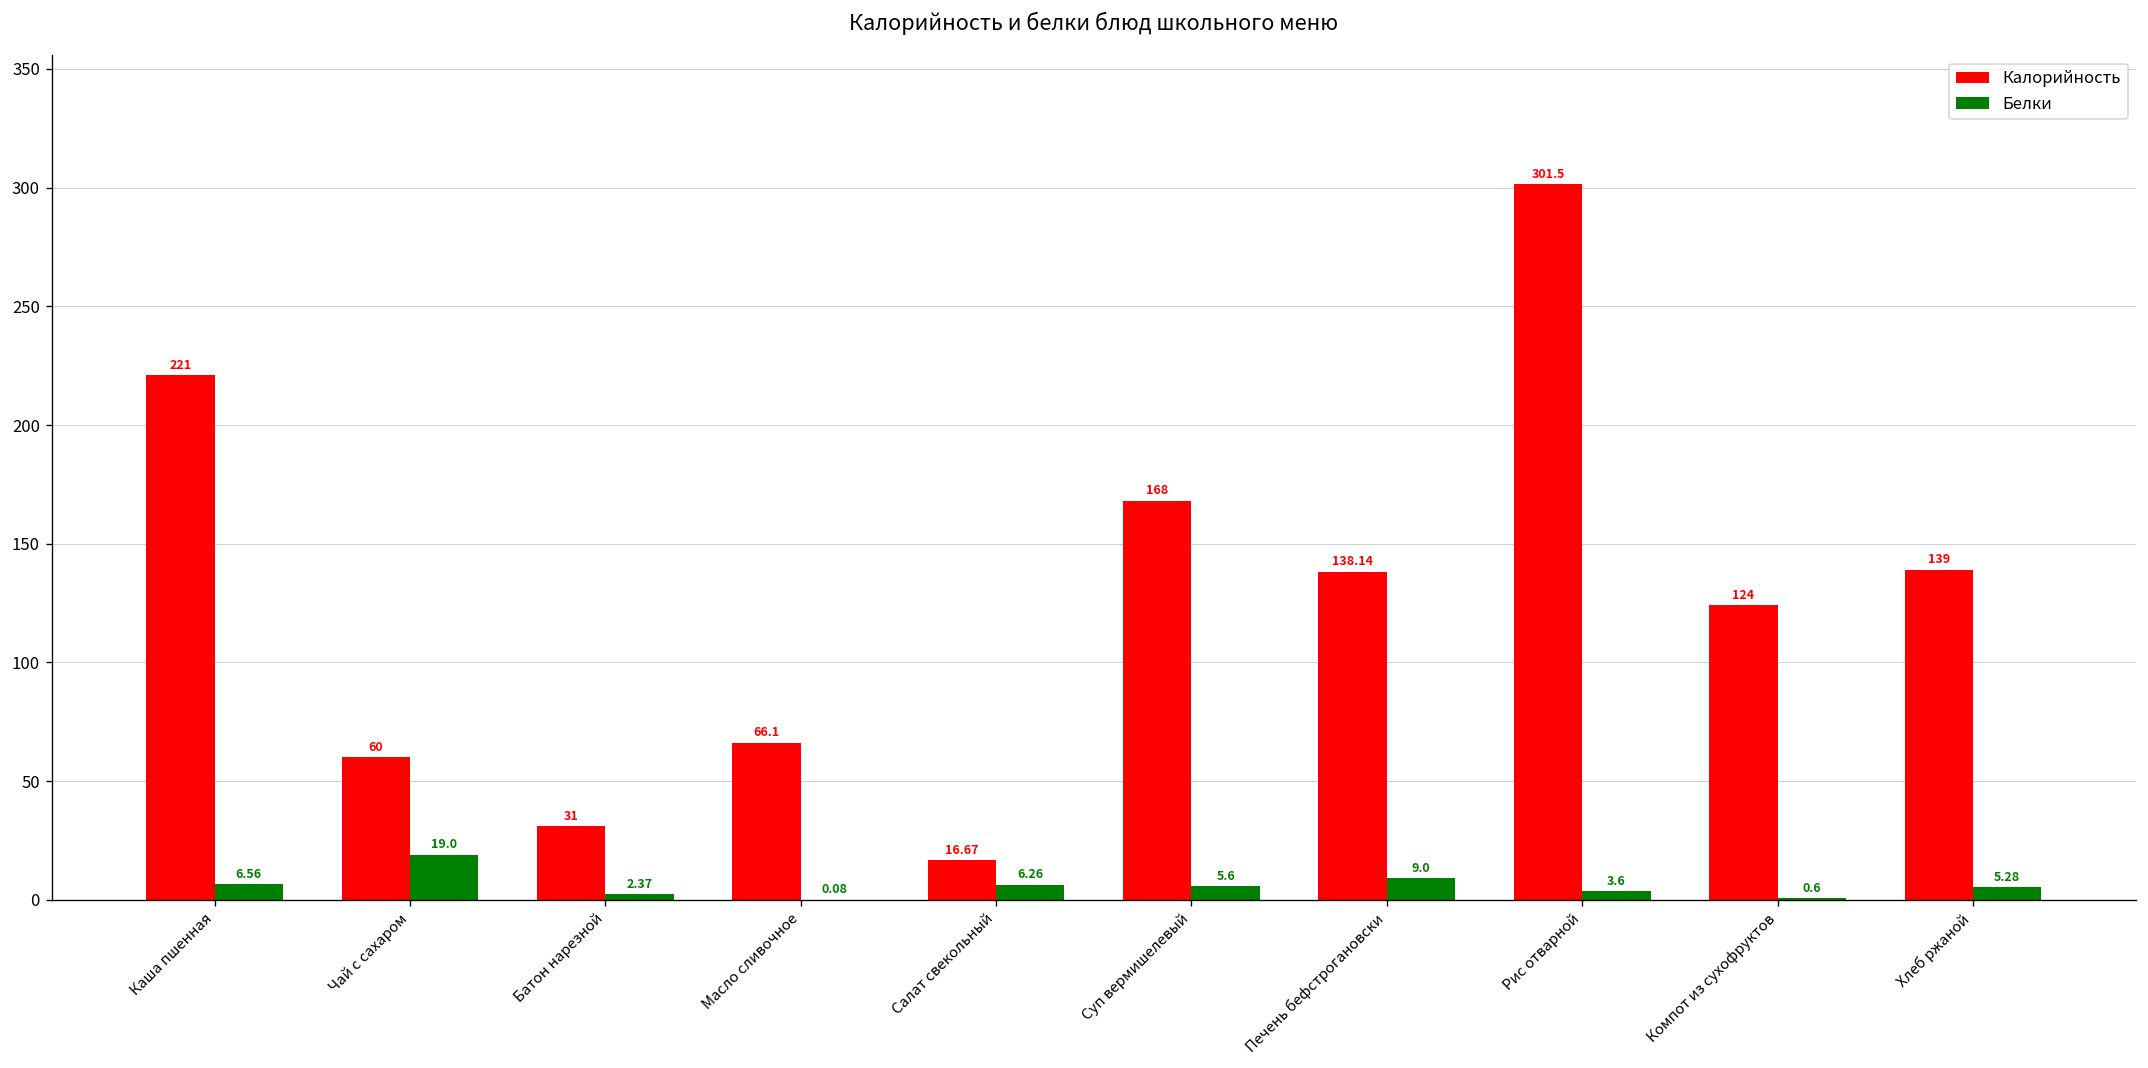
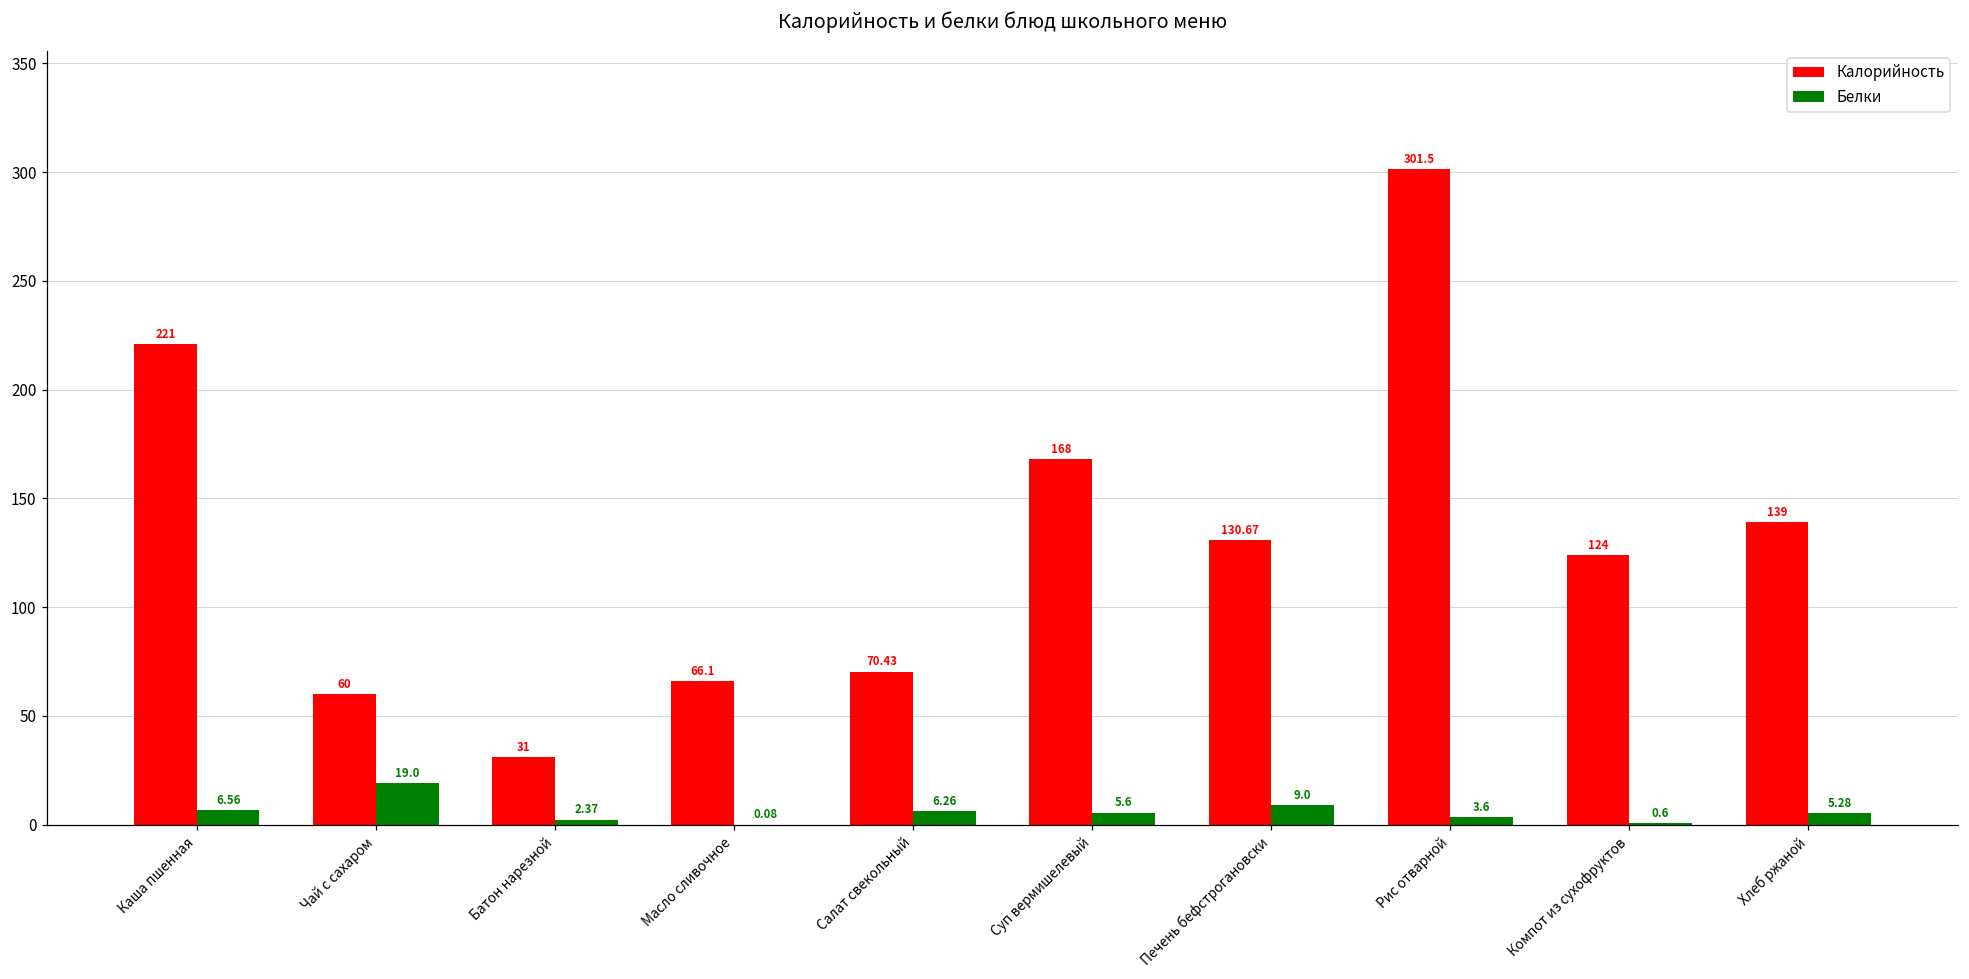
Калорийность, Салат свекольный: 16.67 -> 70.43
Калорийность, Печень бефстрогановски: 138.14 -> 130.67
